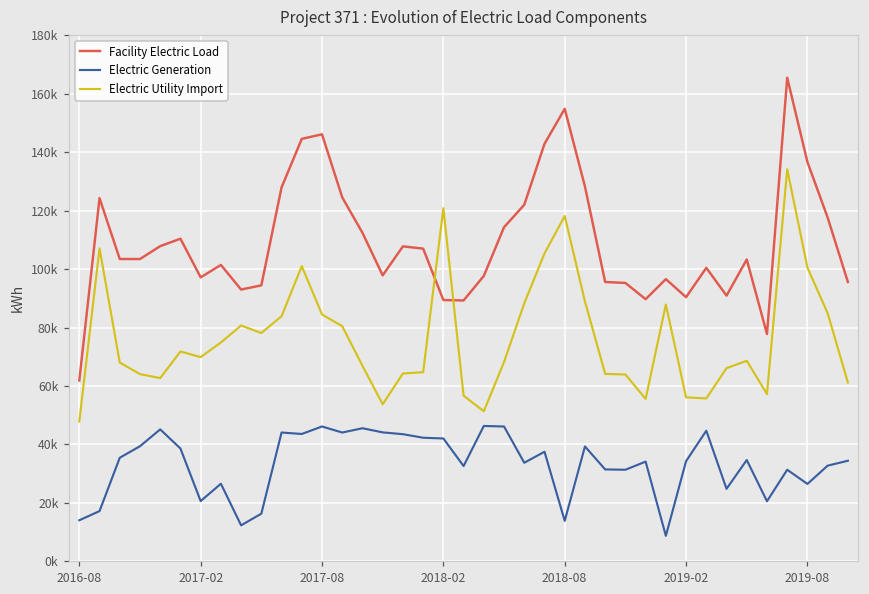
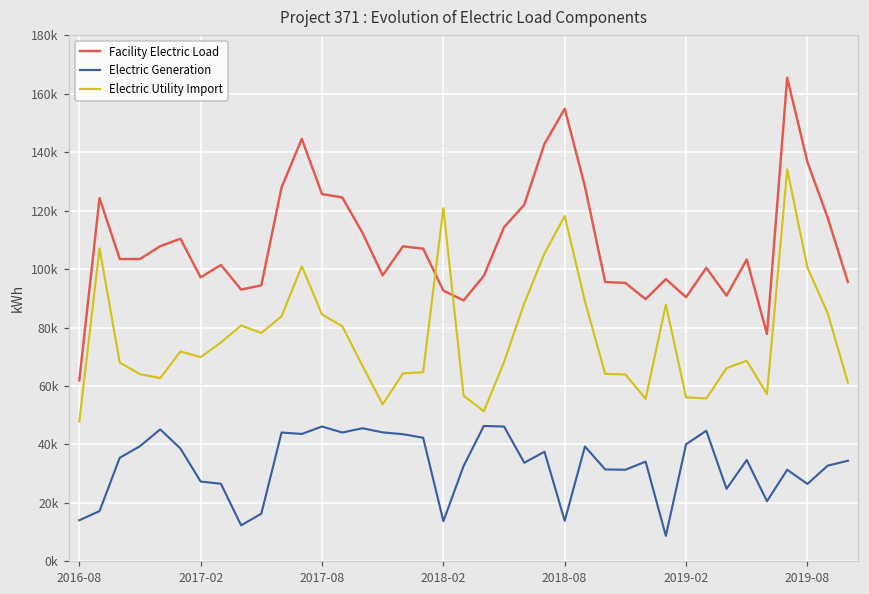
Electric Generation, 2017-02: 21000 -> 27000
Facility Electric Load, 2017-08: 146000 -> 126000
Facility Electric Load, 2018-02: 89000 -> 93000
Electric Generation, 2018-02: 42000 -> 14000
Electric Generation, 2019-02: 34000 -> 40000
